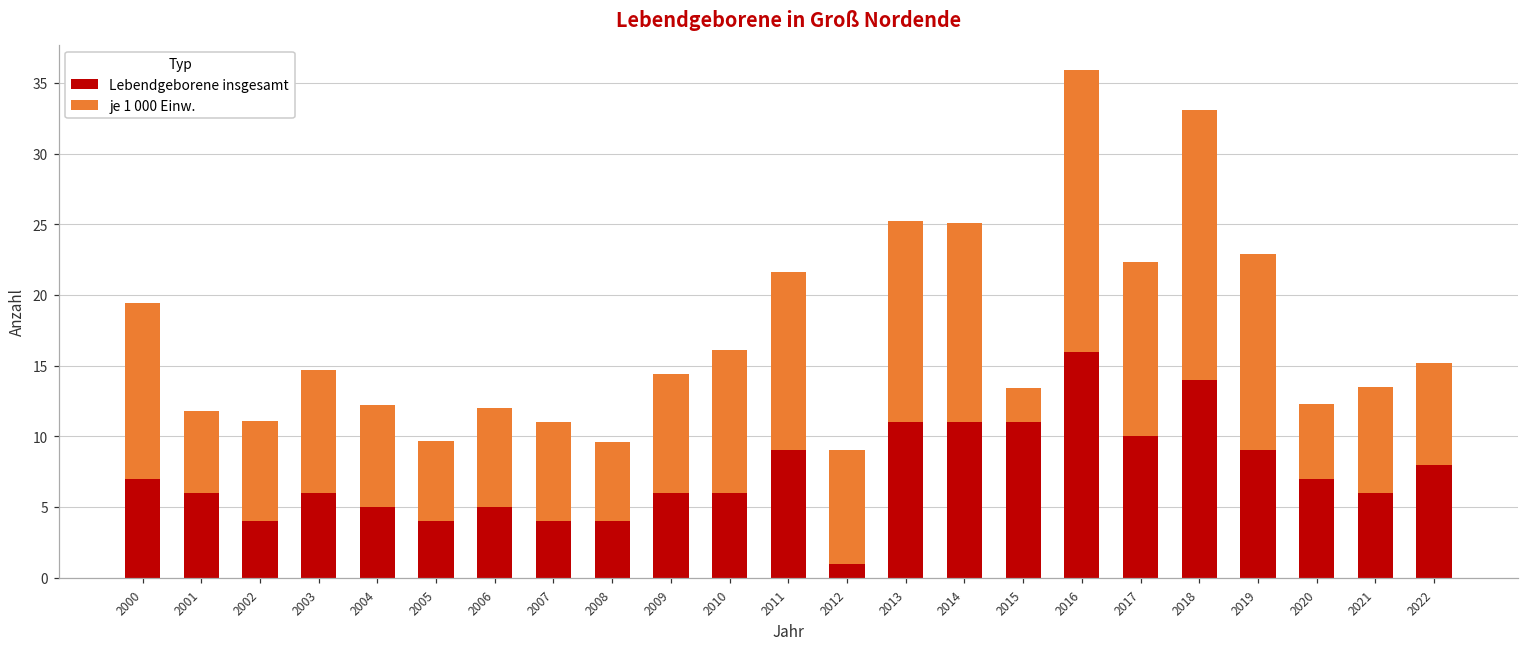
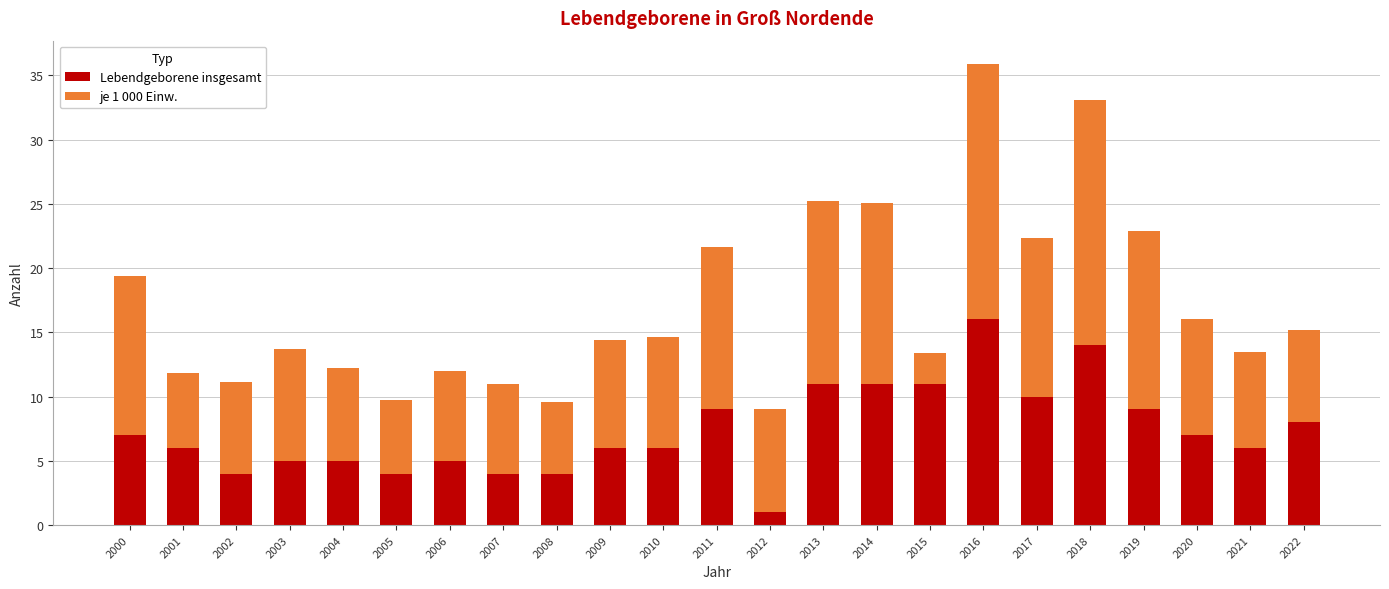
Lebendgeborene insgesamt, 2003: 6 -> 5
je 1 000 Einw., 2010: 10.1 -> 8.6
je 1 000 Einw., 2020: 5.3 -> 9.0
